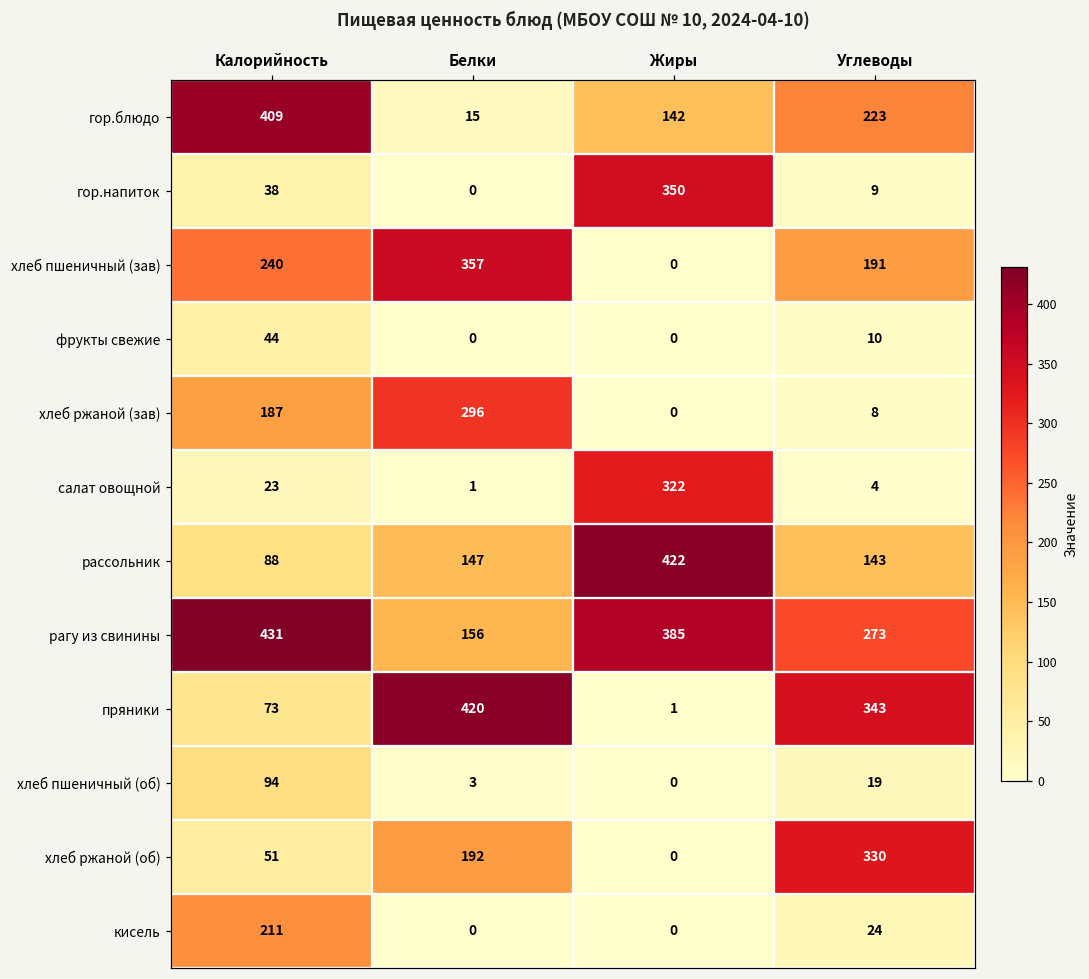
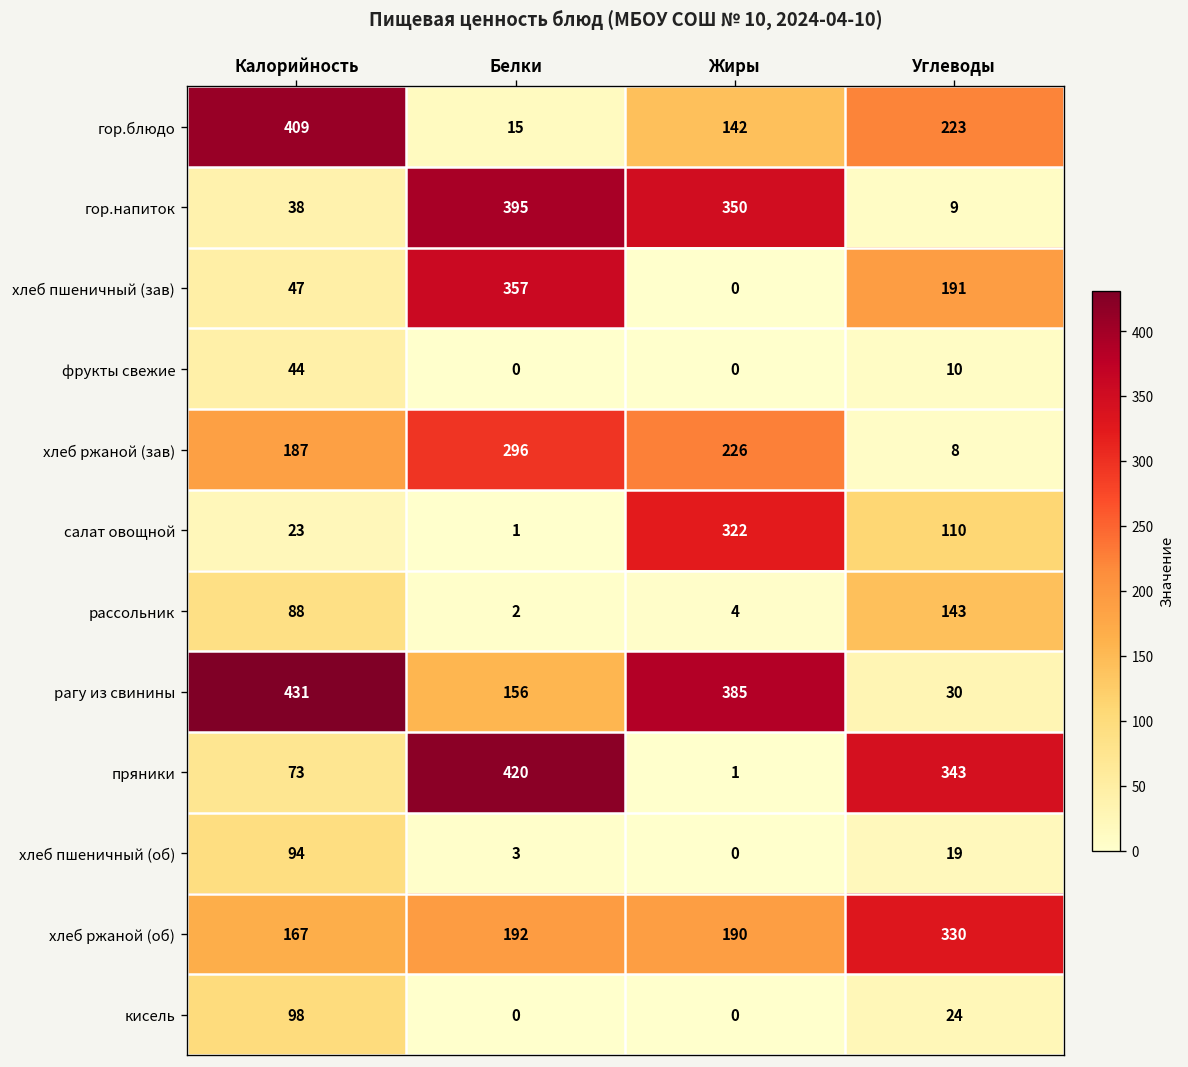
гор.напиток, Белки: 0 -> 395
хлеб пшеничный (зав), Калорийность: 240 -> 47
хлеб ржаной (зав), Жиры: 0 -> 226
салат овощной, Углеводы: 4 -> 110
рассольник, Белки: 147 -> 2
рассольник, Жиры: 422 -> 4
рагу из свинины, Углеводы: 273 -> 30
хлеб ржаной (об), Калорийность: 51 -> 167
хлеб ржаной (об), Жиры: 0 -> 190
кисель, Калорийность: 211 -> 98
